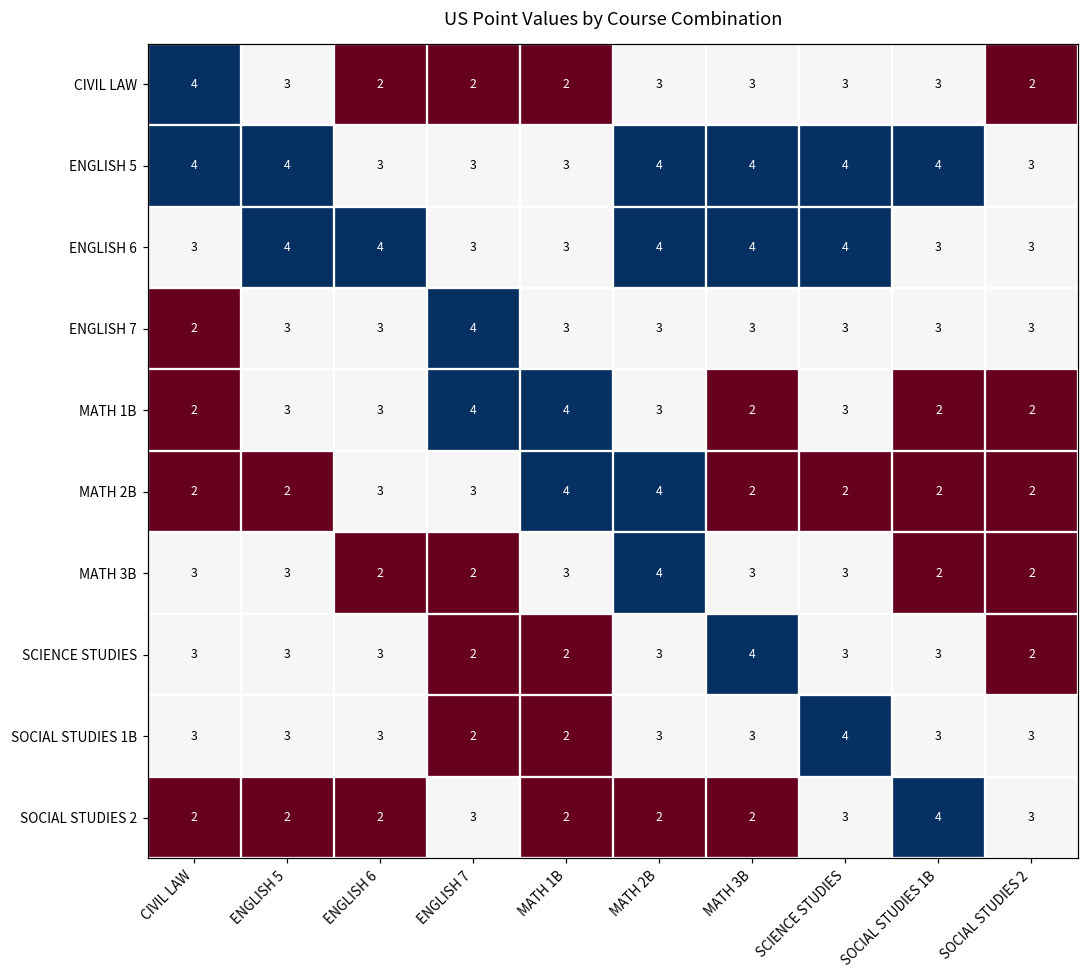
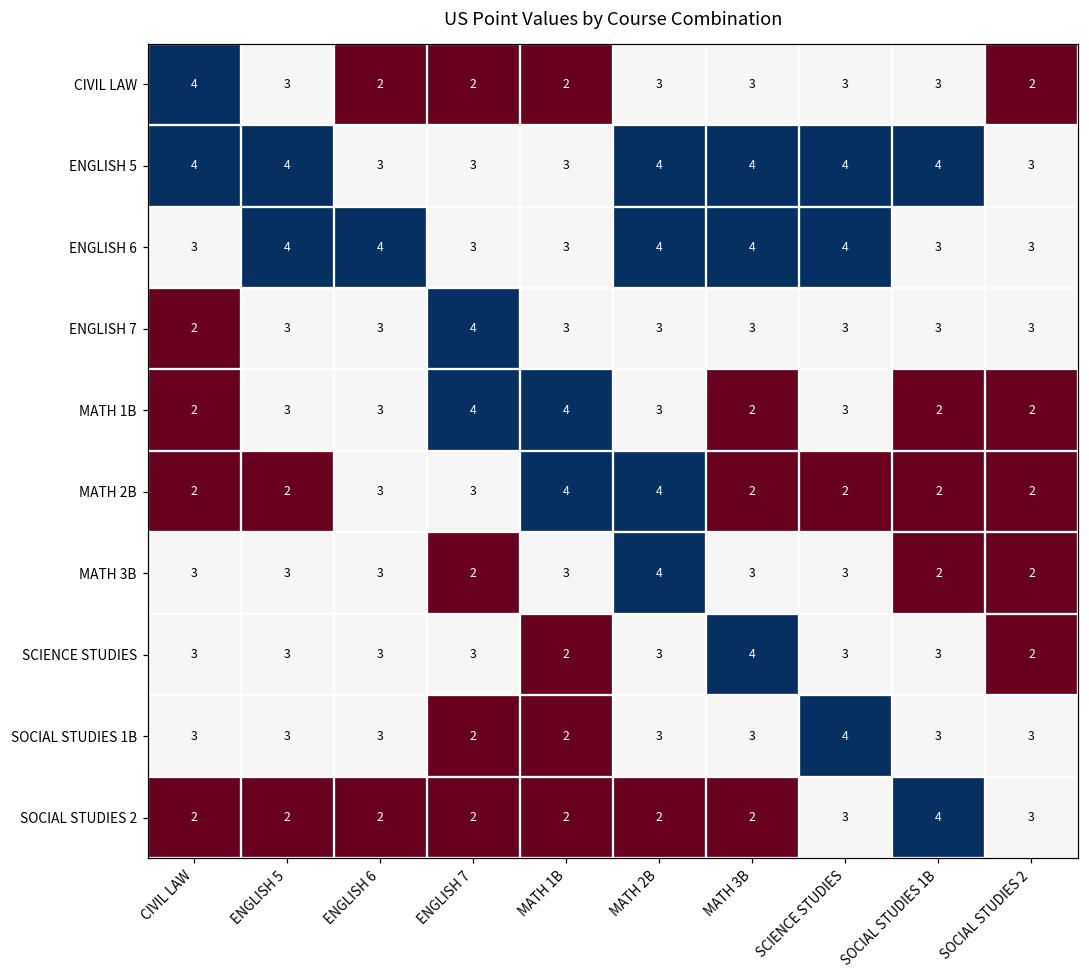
MATH 3B, ENGLISH 6: 2 -> 3
SCIENCE STUDIES, ENGLISH 7: 2 -> 3
SOCIAL STUDIES 2, ENGLISH 7: 3 -> 2
